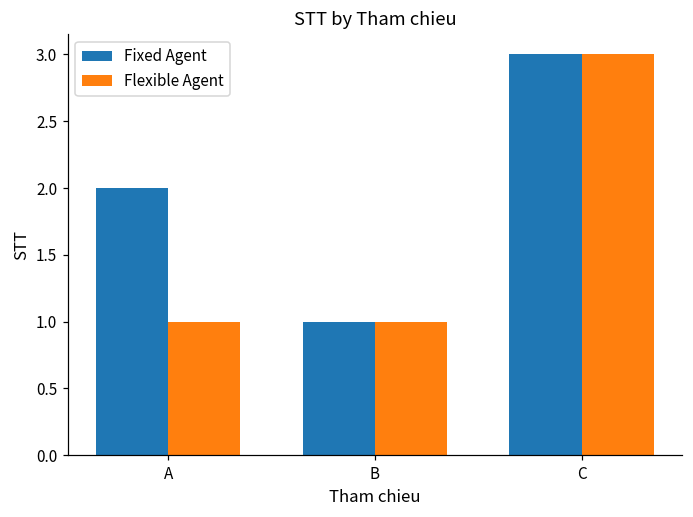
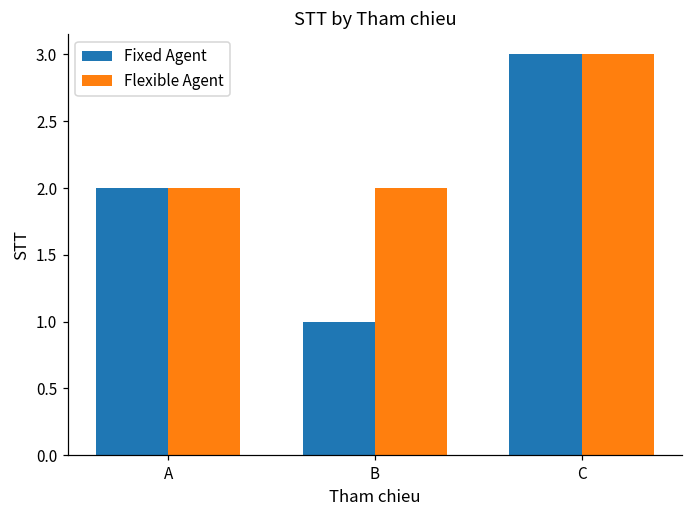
Flexible Agent, A: 1 -> 2
Flexible Agent, B: 1 -> 2
